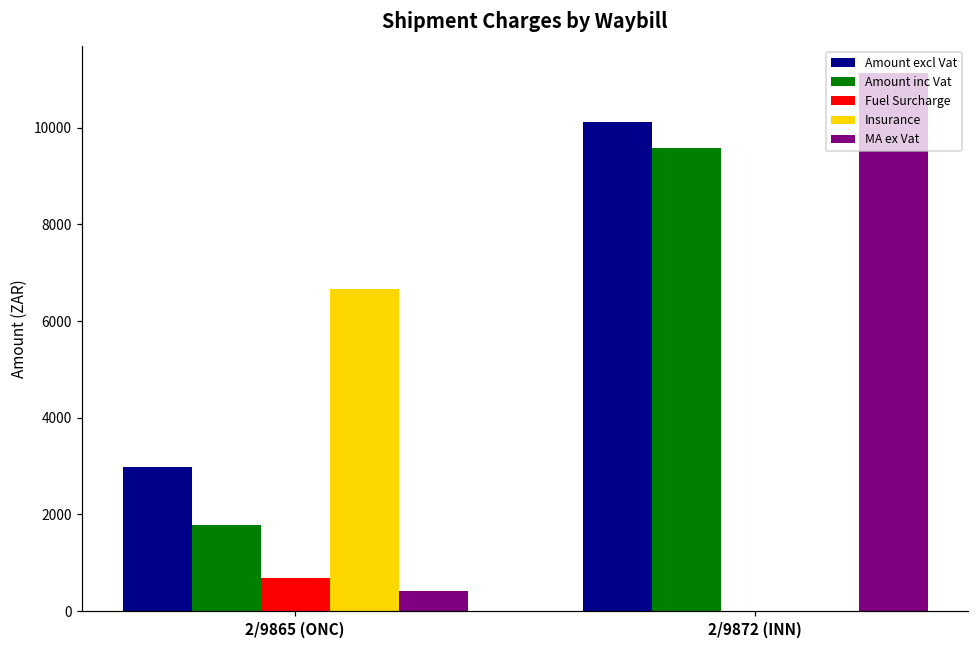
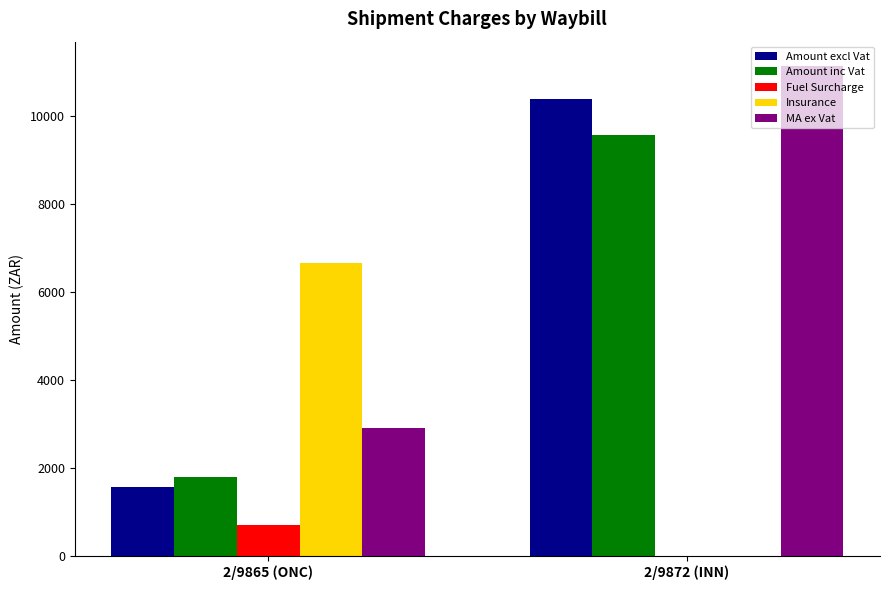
Amount excl Vat, 2/9865 (ONC): 3000 -> 1600
MA ex Vat, 2/9865 (ONC): 400 -> 2900
Amount excl Vat, 2/9872 (INN): 10100 -> 10400
